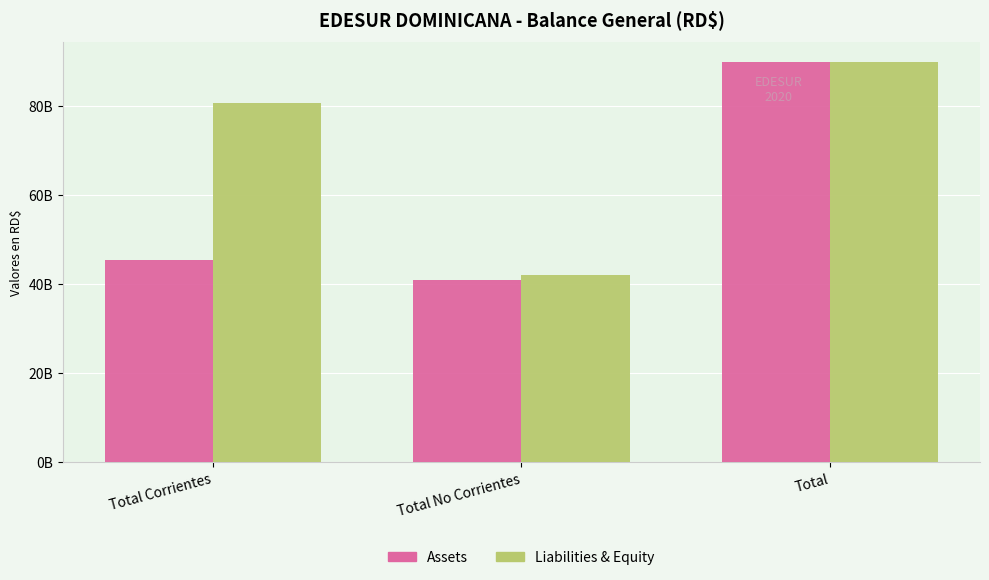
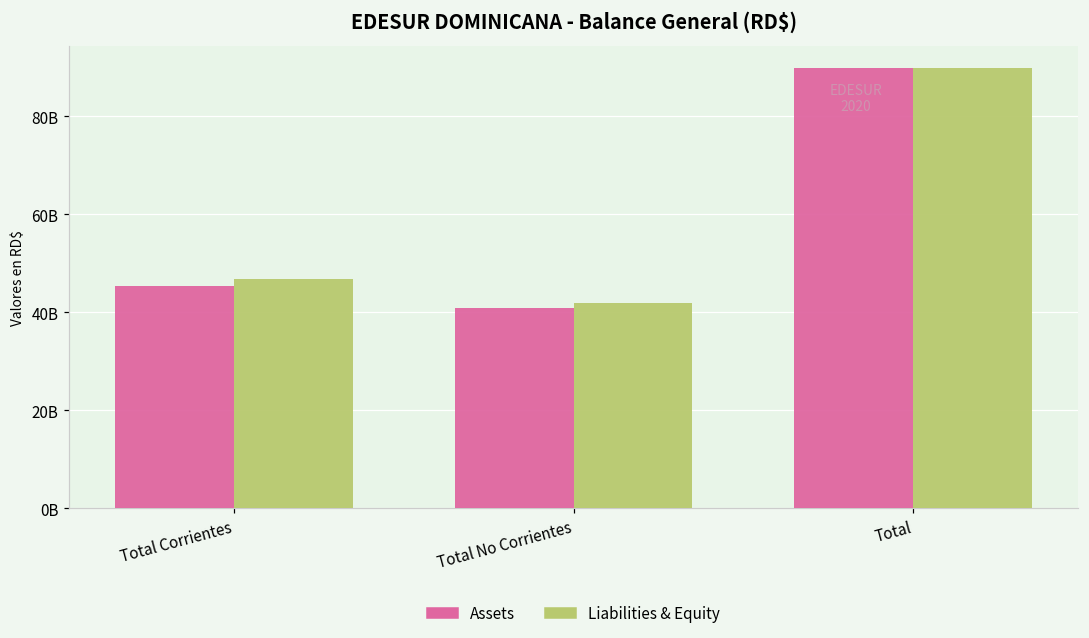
Liabilities & Equity, Total Corrientes: 81000000000 -> 47000000000
